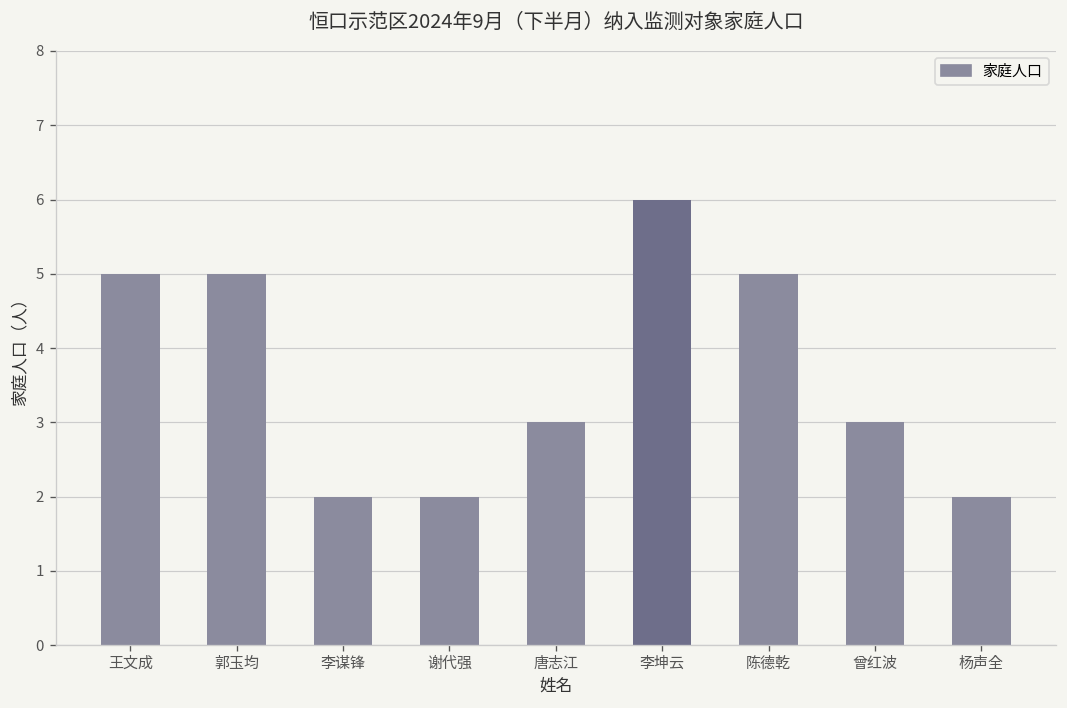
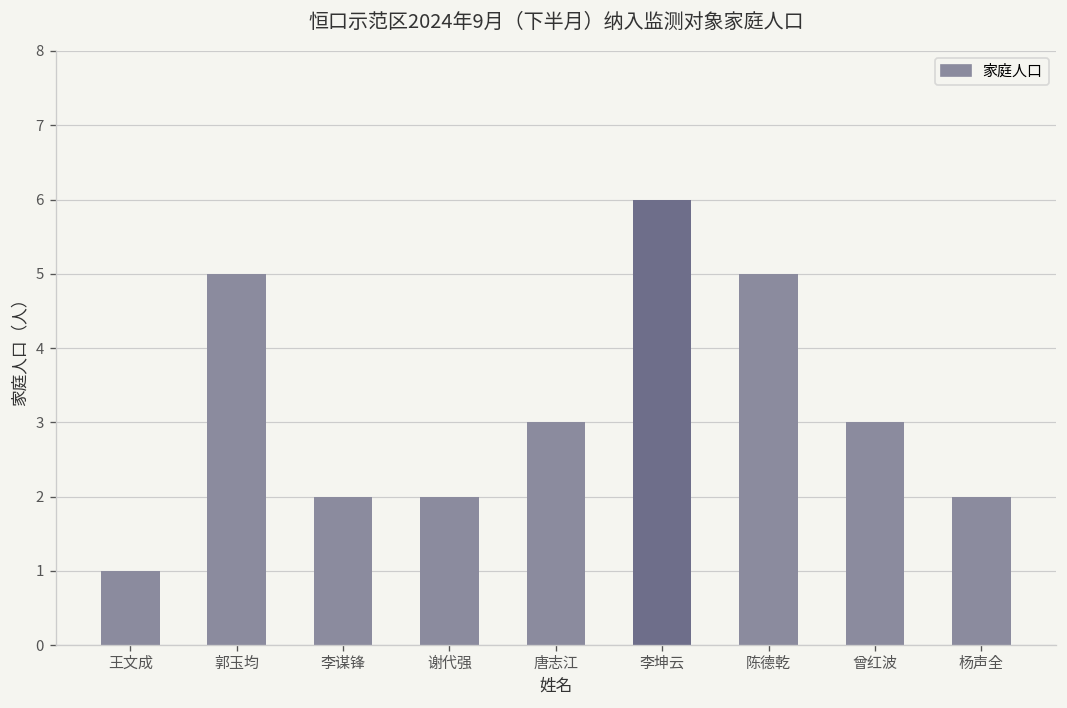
王文成: 5 -> 1
